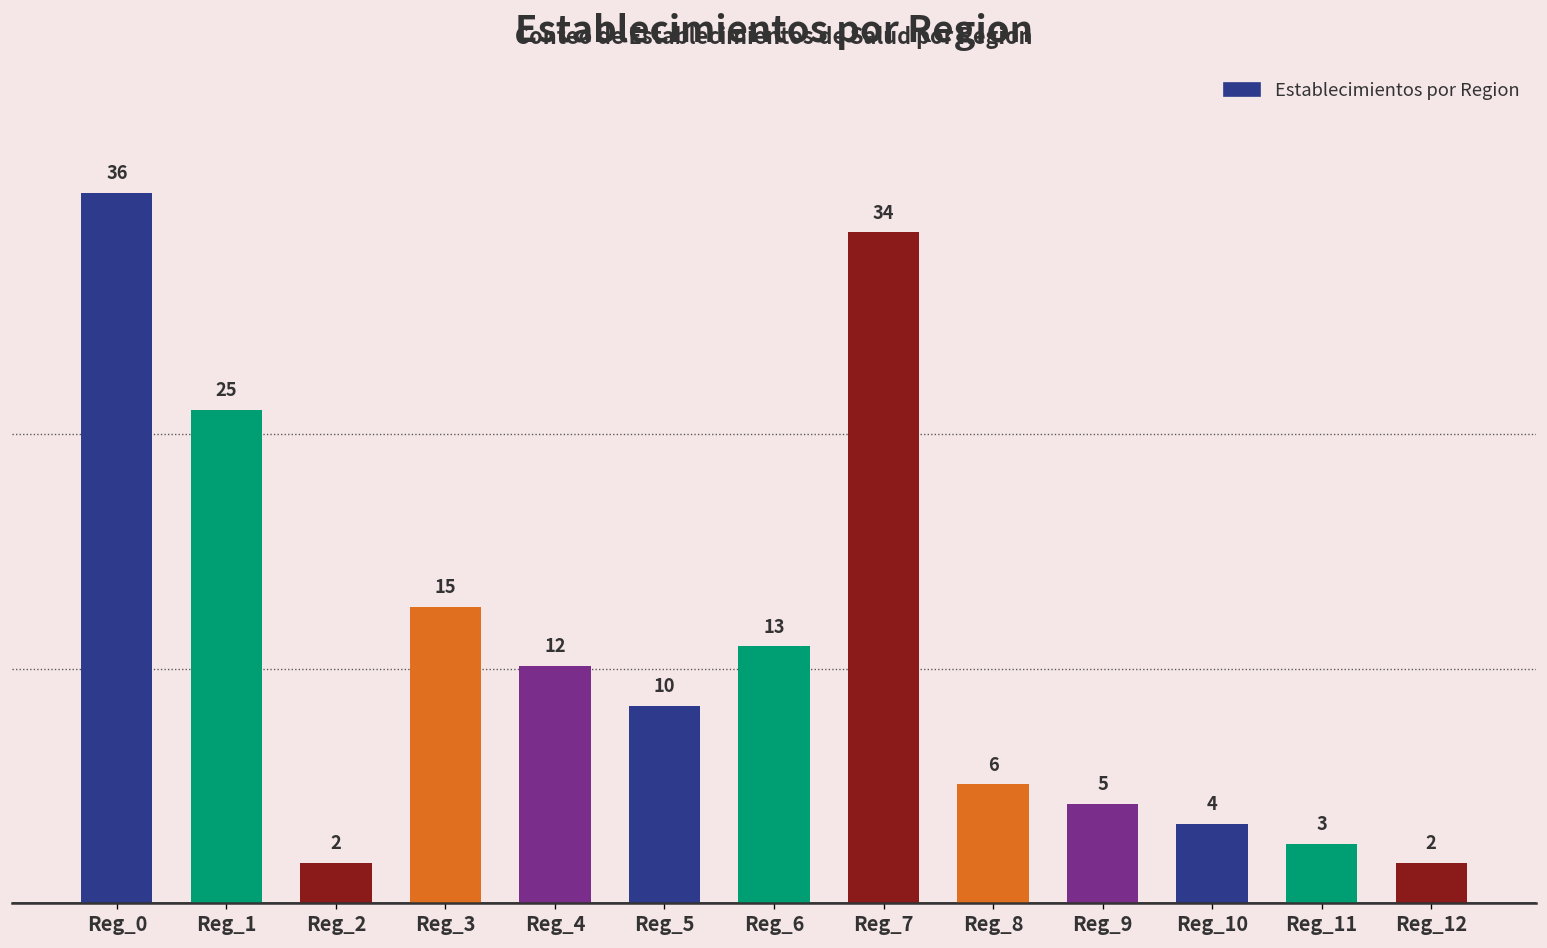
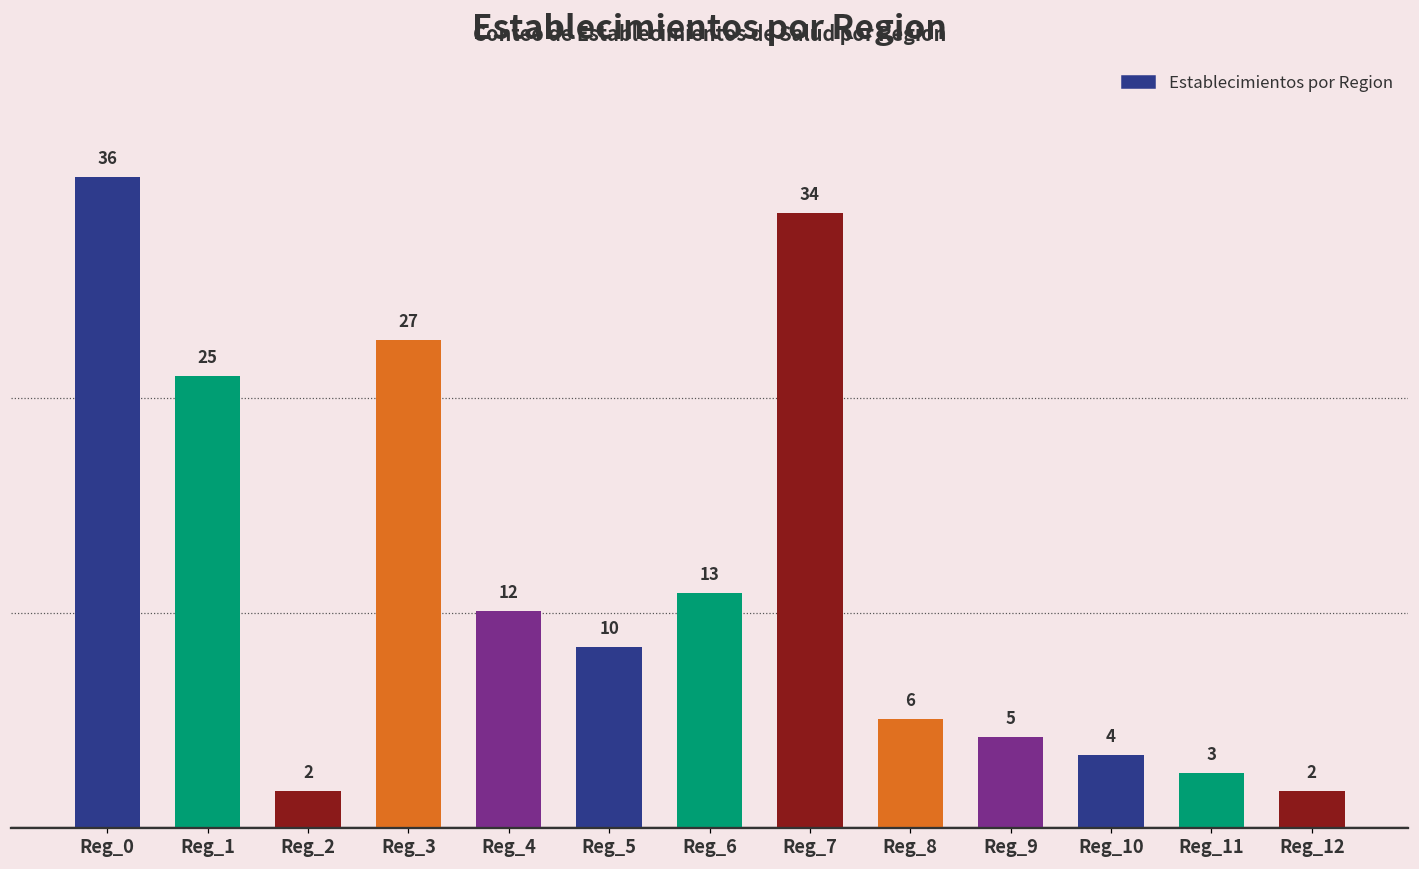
Reg_3: 15 -> 27
